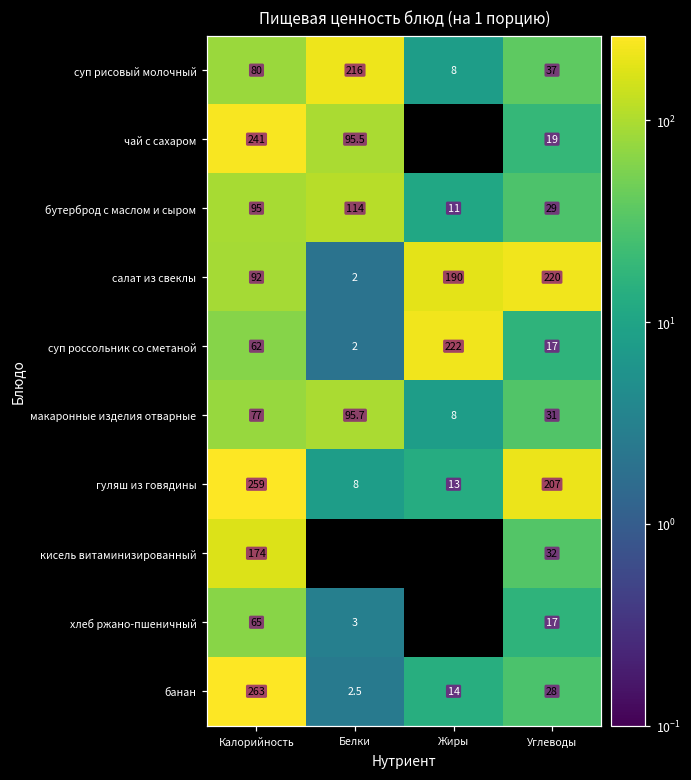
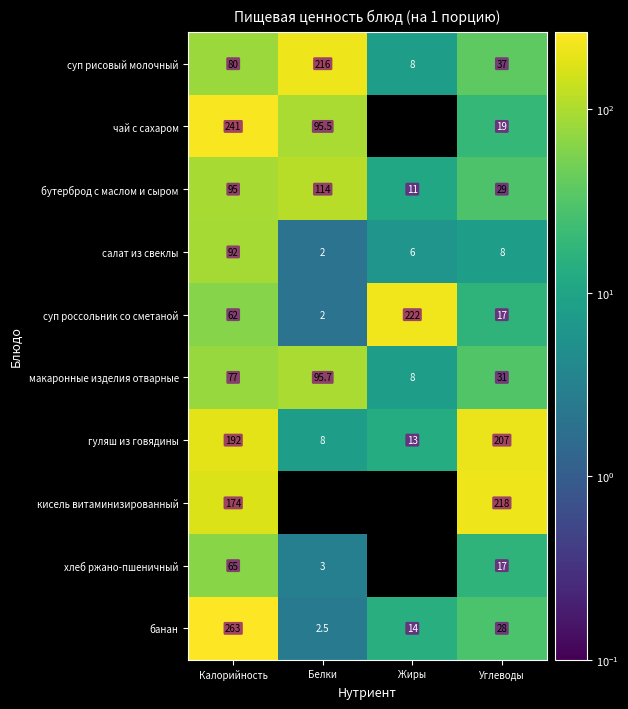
салат из свеклы, Жиры: 190 -> 6
салат из свеклы, Углеводы: 220 -> 8
гуляш из говядины, Калорийность: 259 -> 192
кисель витаминизированный, Углеводы: 32 -> 218
